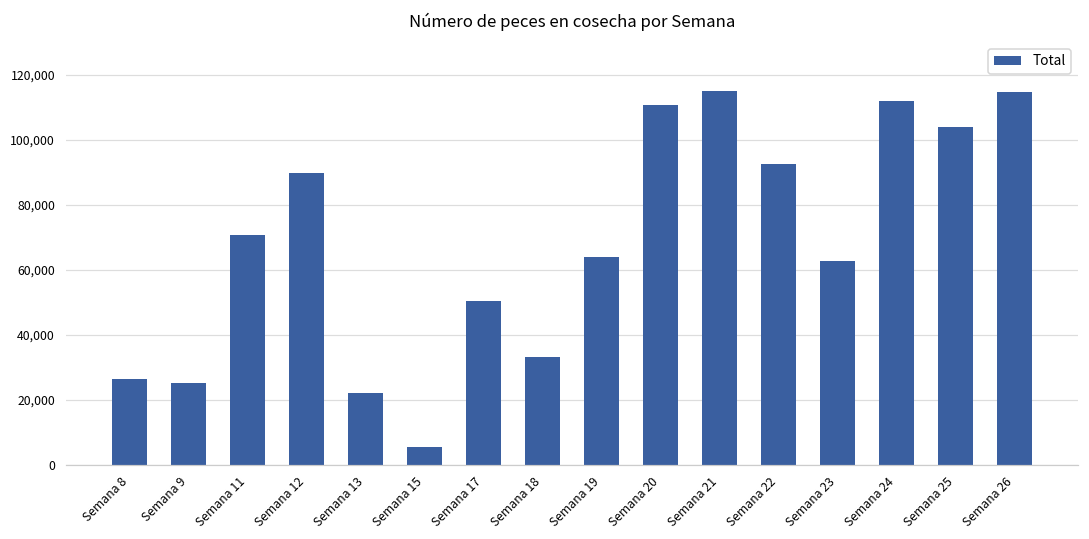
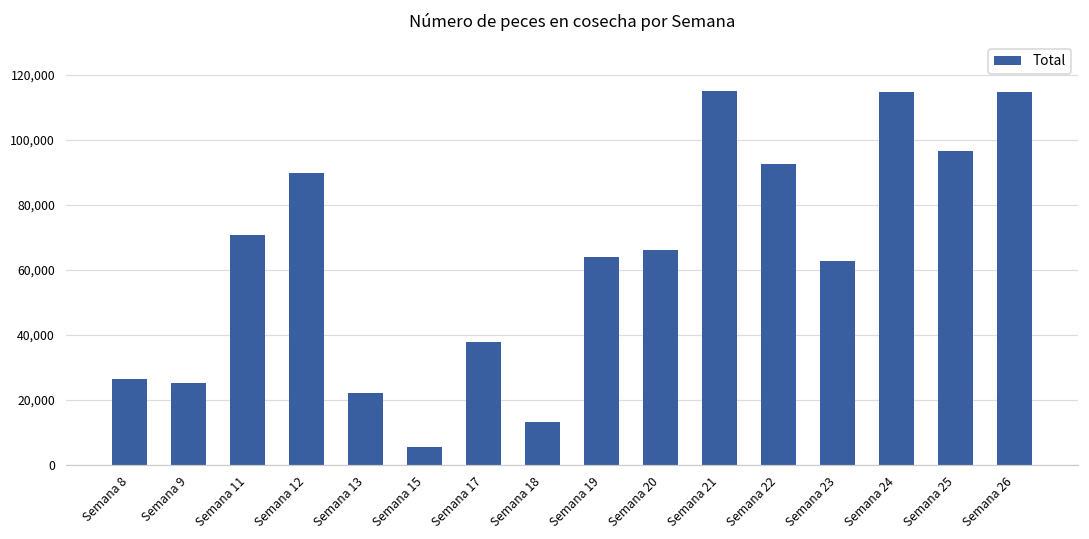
Semana 17: 50,000 -> 38,000
Semana 18: 33,000 -> 13,000
Semana 20: 110,000 -> 66,000
Semana 24: 112,000 -> 114,000
Semana 25: 104,000 -> 97,000
